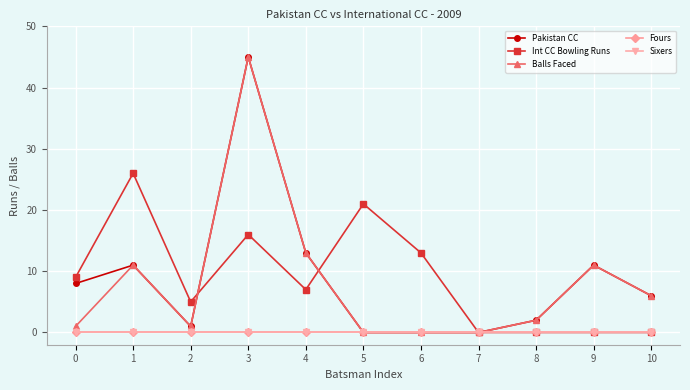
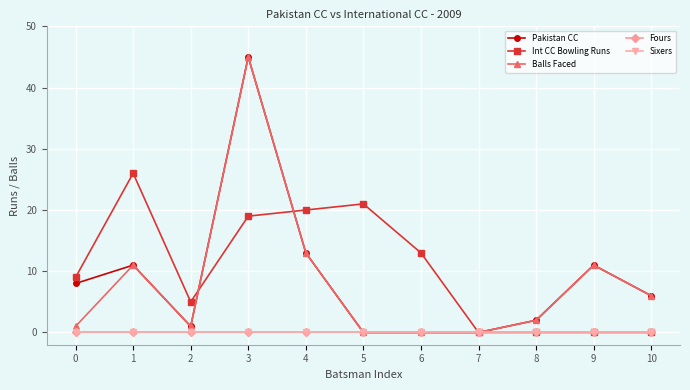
Int CC Bowling Runs, 3: 16 -> 19
Int CC Bowling Runs, 4: 7 -> 20
